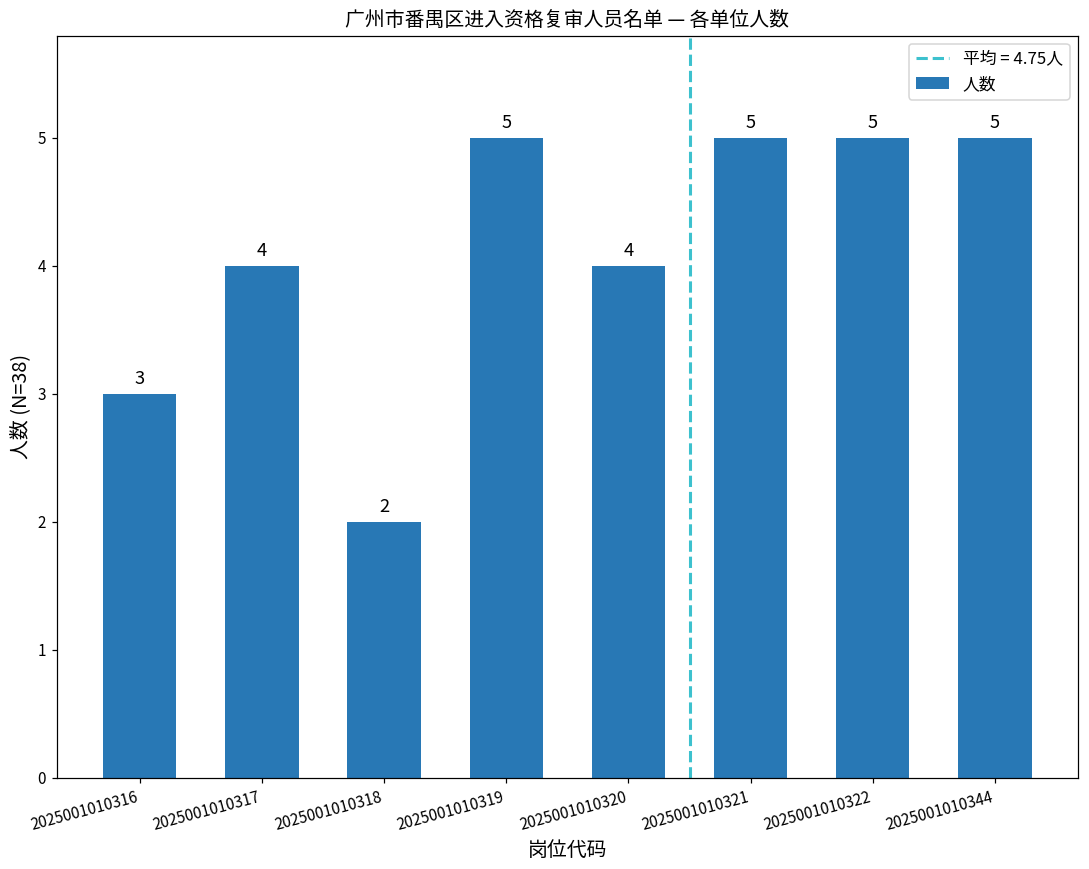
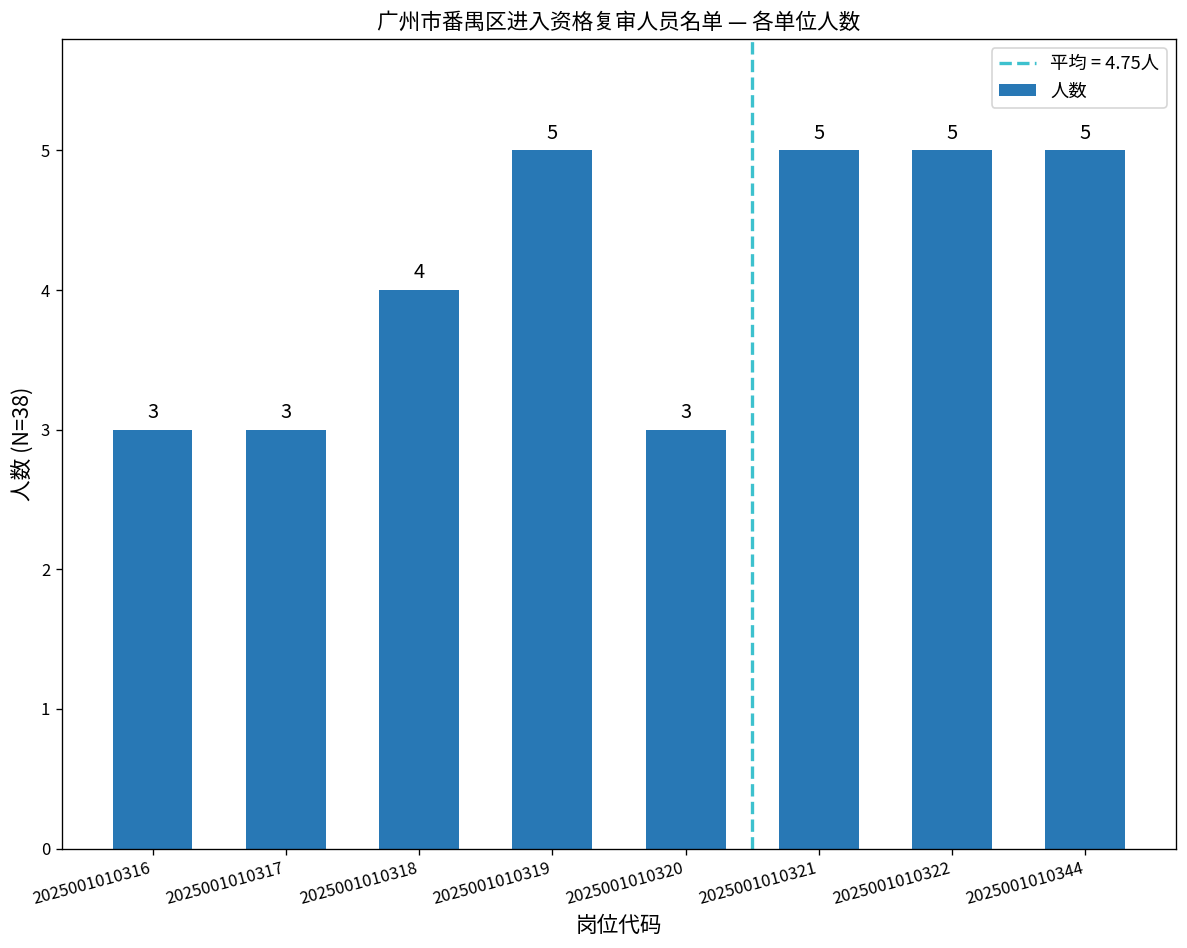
2025001010317: 4 -> 3
2025001010318: 2 -> 4
2025001010320: 4 -> 3
